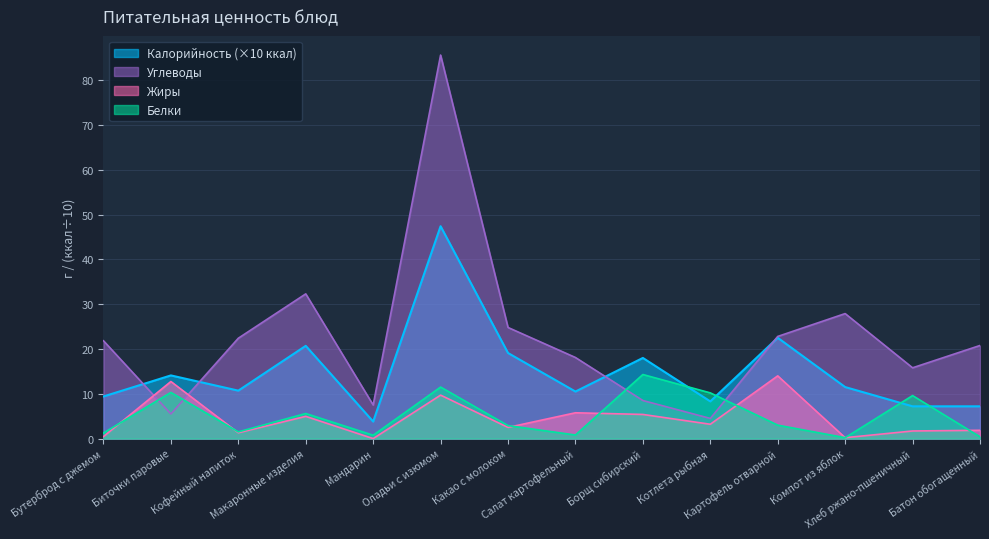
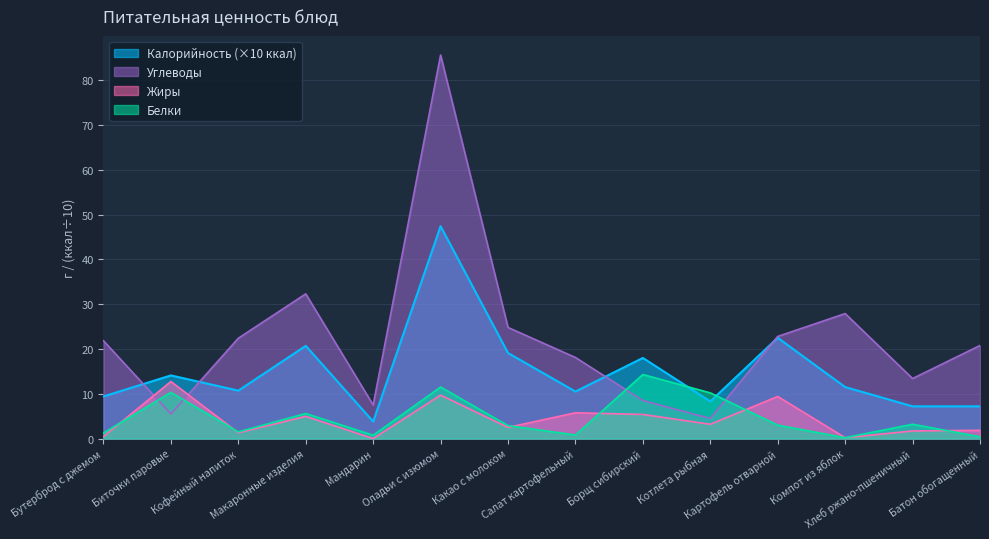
Жиры, Картофель отварной: 14 -> 9
Углеводы, Хлеб ржано-пшеничный: 16 -> 13
Белки, Хлеб ржано-пшеничный: 10 -> 3
